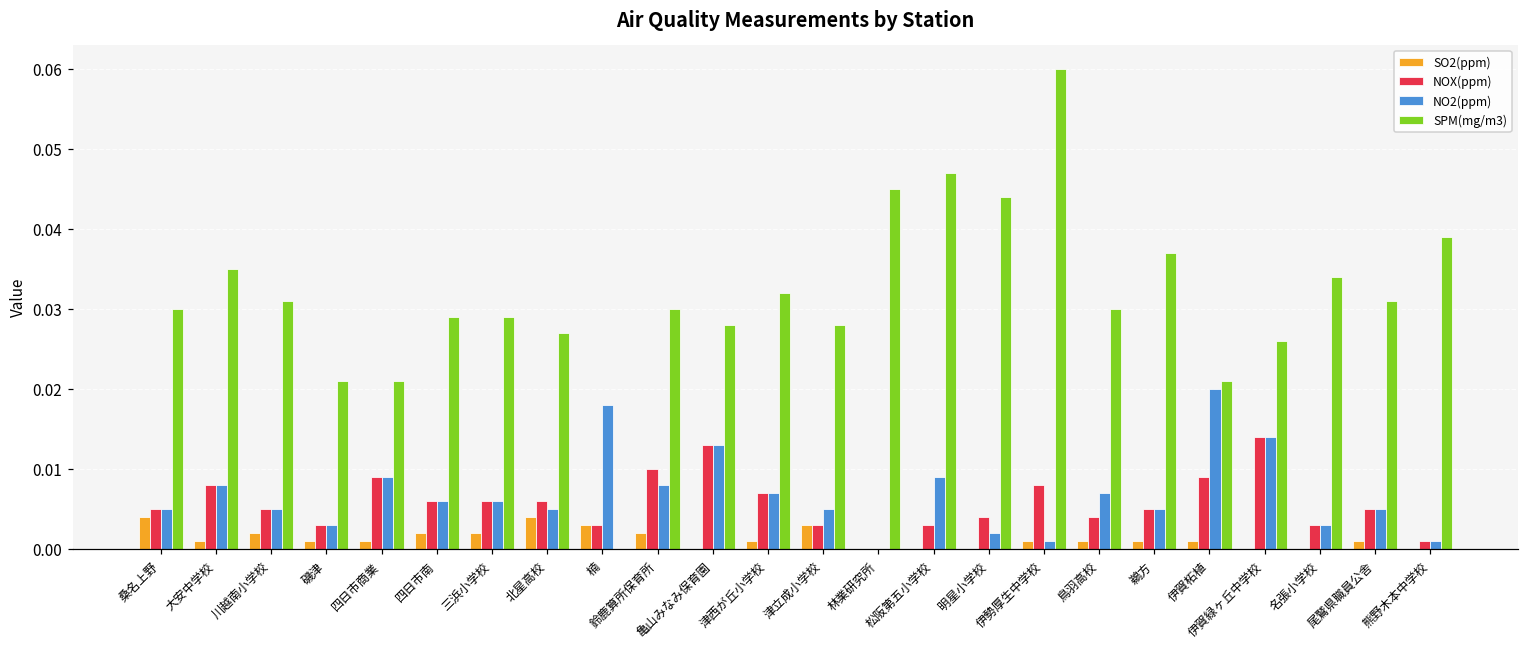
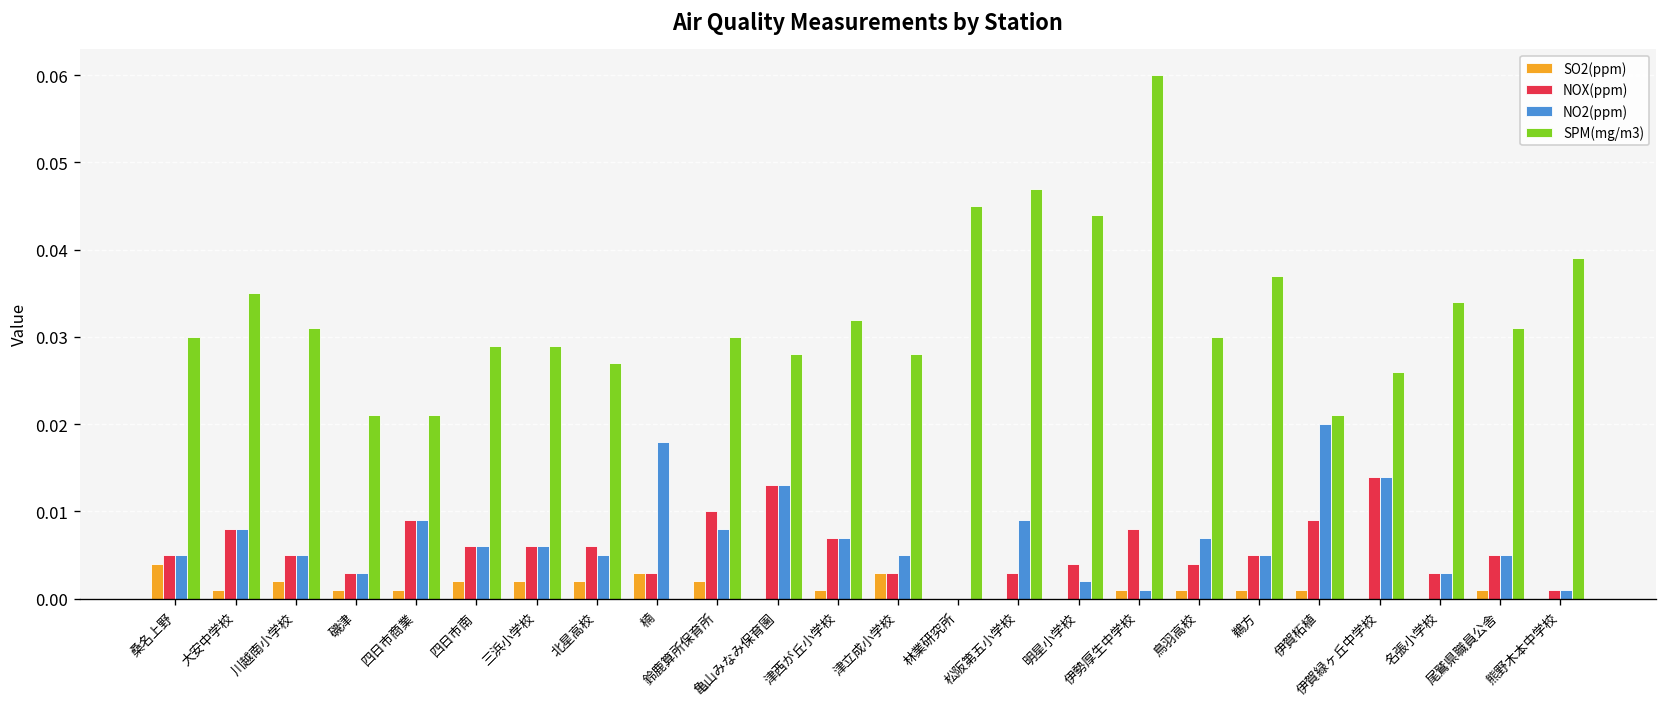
SO2(ppm), 北星高校: 0.004 -> 0.002
